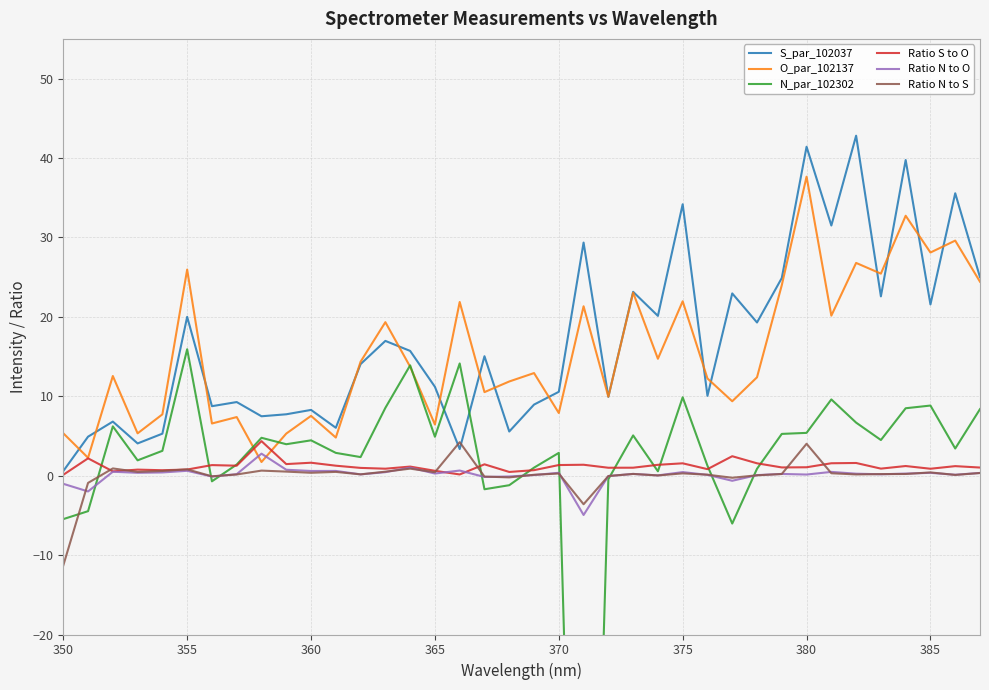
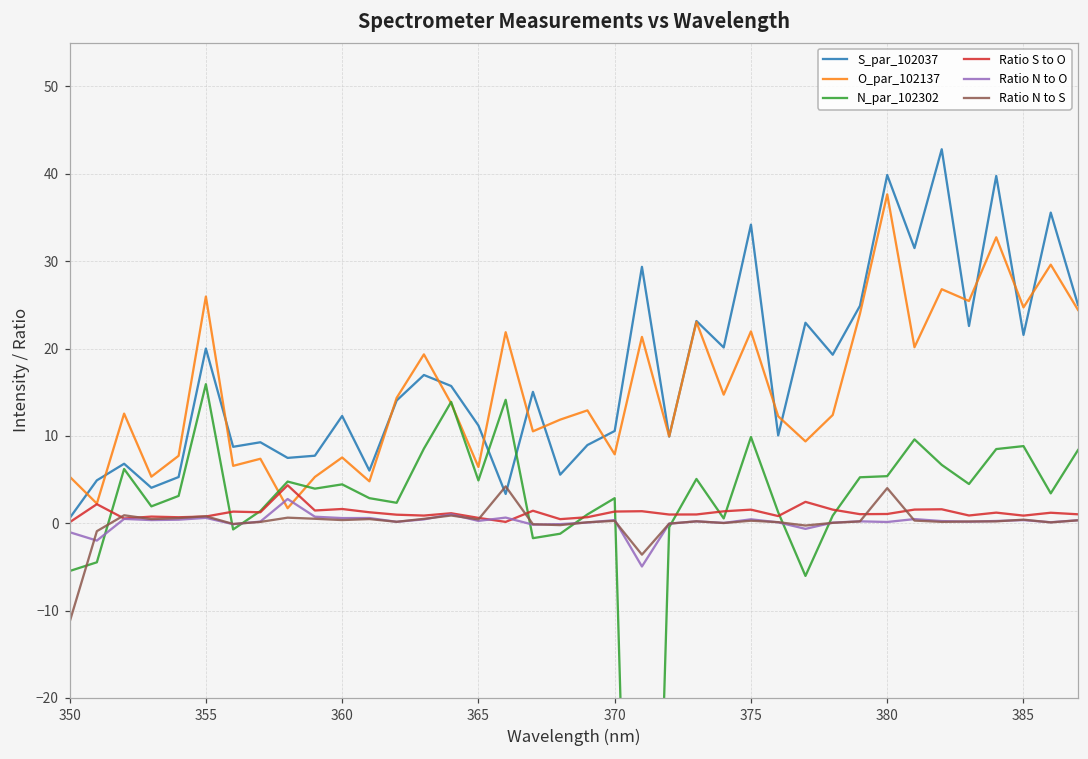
S_par_102037, 360: 8 -> 12
S_par_102037, 380: 41 -> 40
O_par_102137, 385: 28 -> 25
